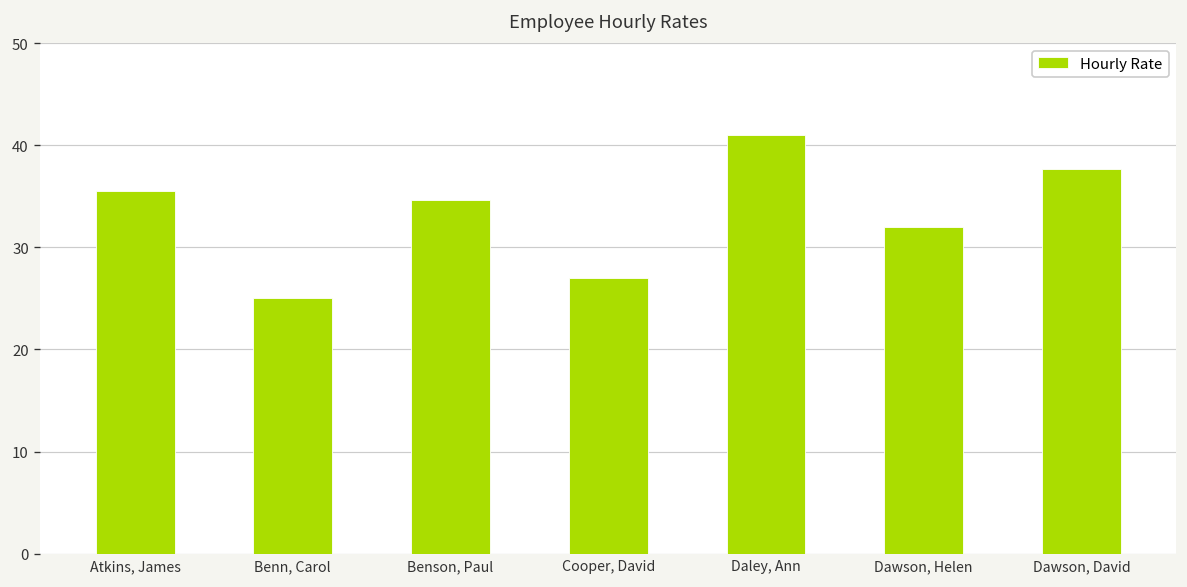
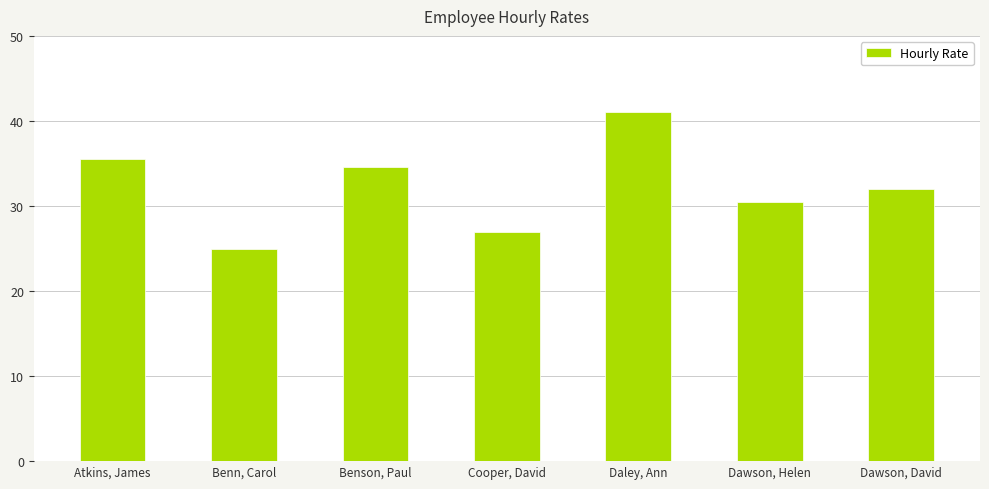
Dawson, Helen: 32 -> 31
Dawson, David: 38 -> 32
